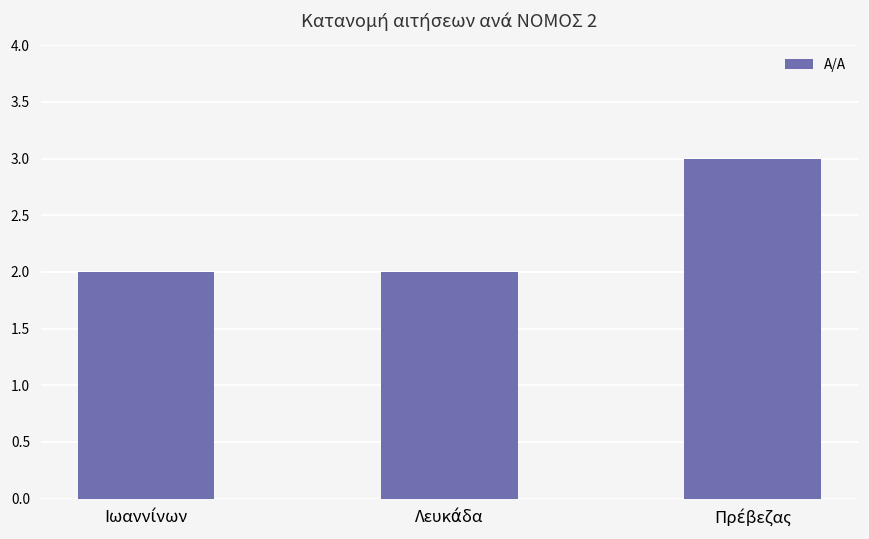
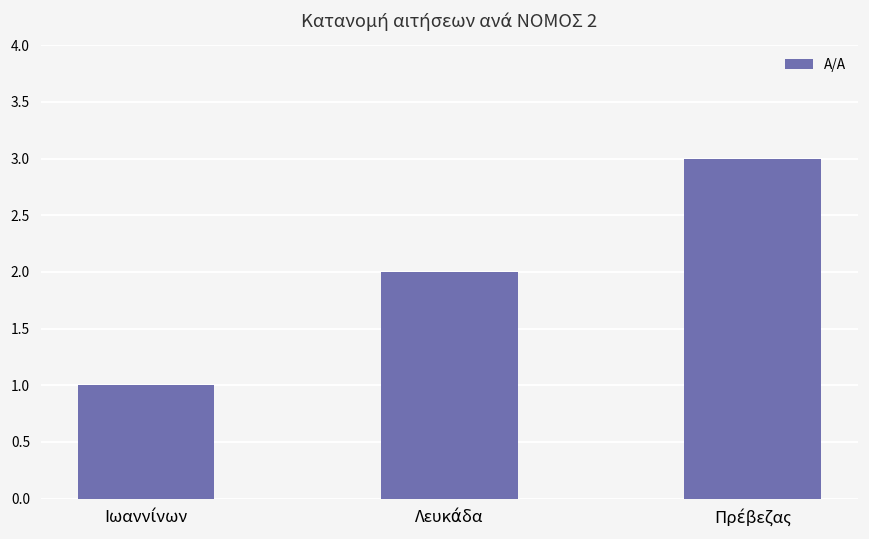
Ιωαννίνων: 2 -> 1
